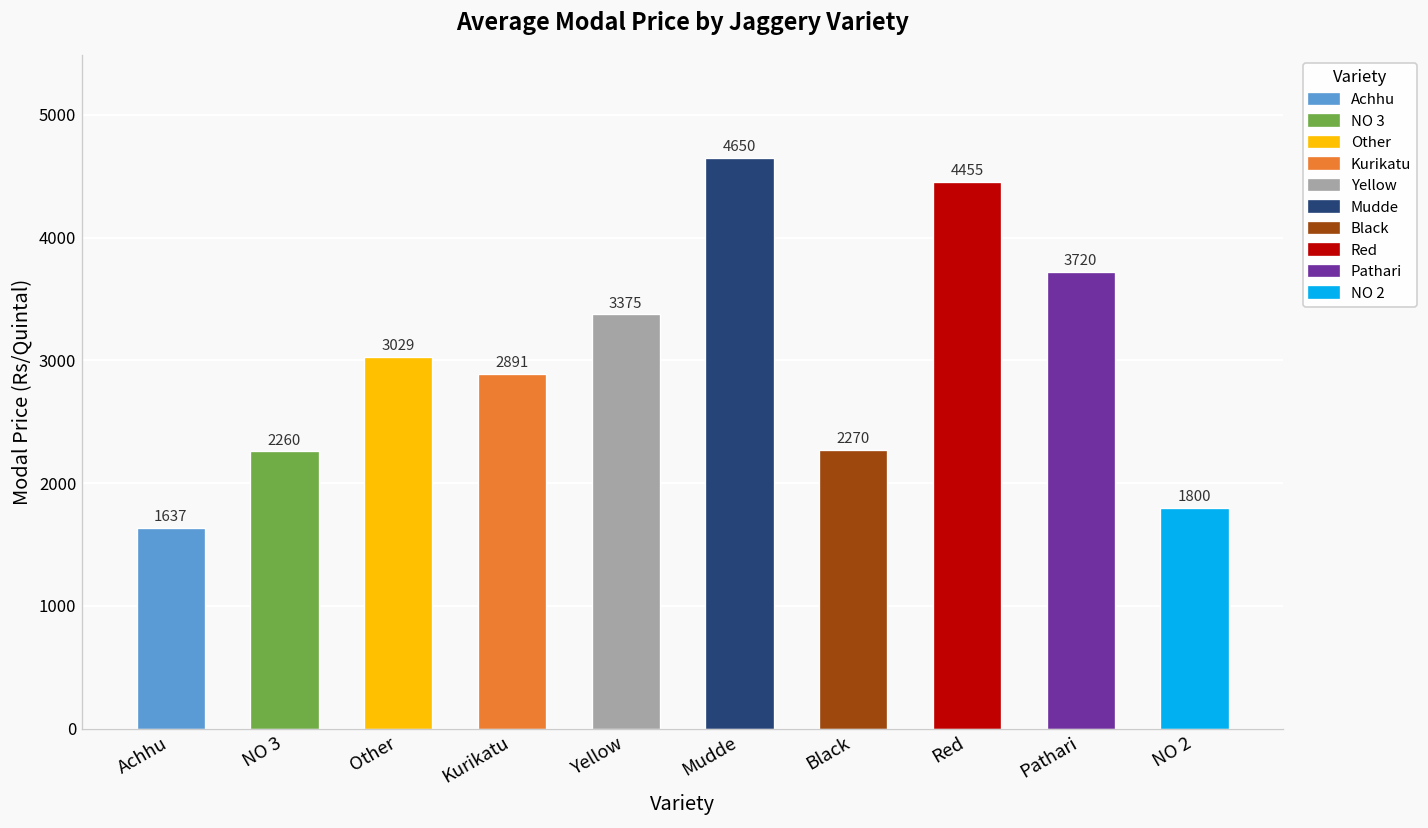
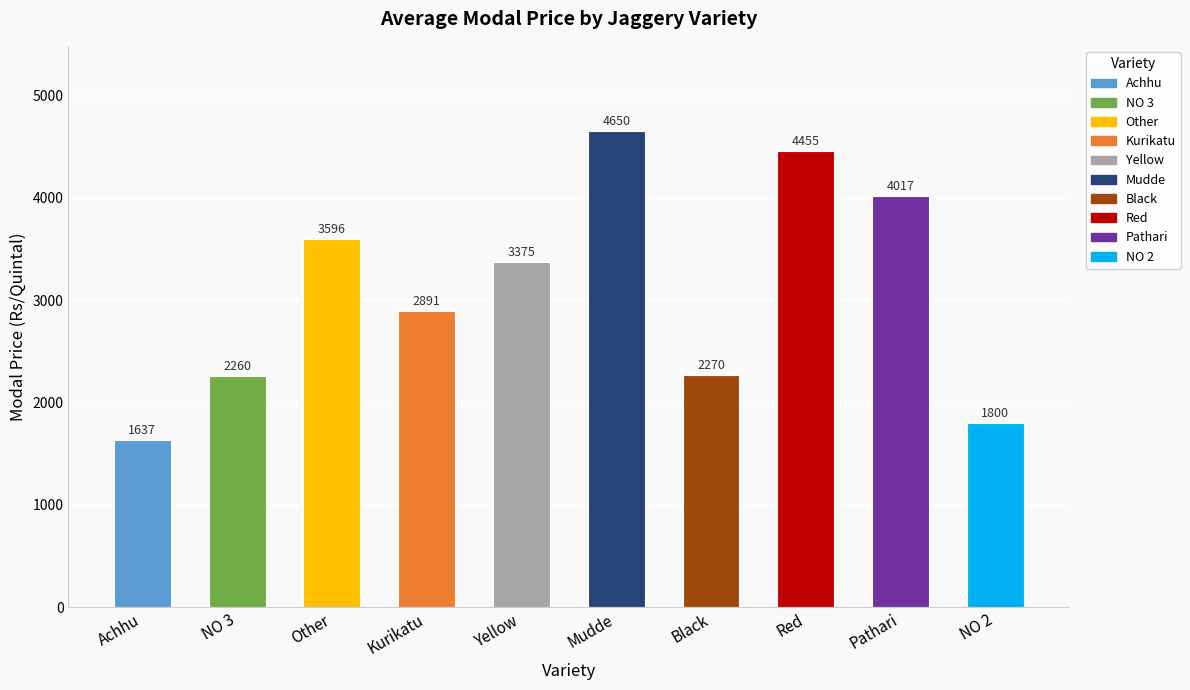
Other: 3029 -> 3596
Pathari: 3720 -> 4017
